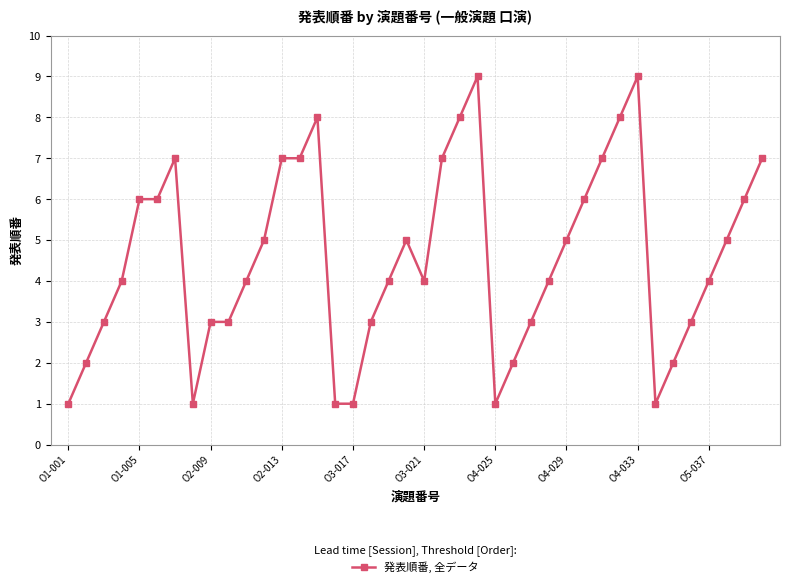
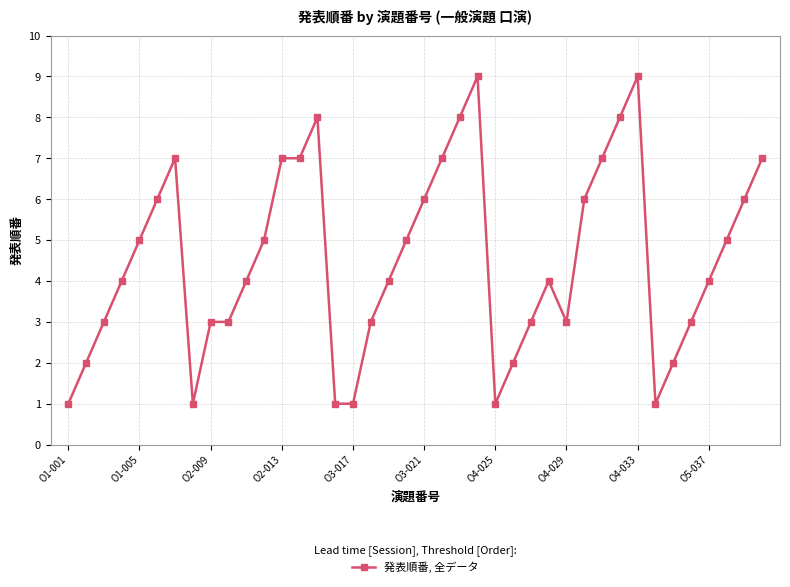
O1-005: 6 -> 5
O3-021: 4 -> 6
O4-029: 5 -> 3
